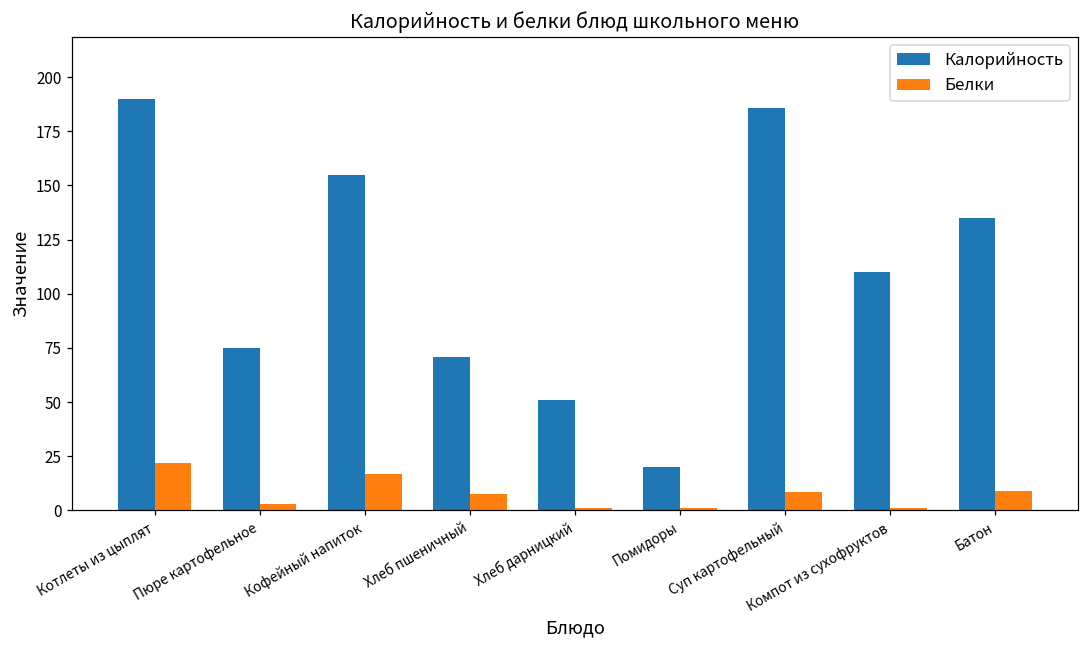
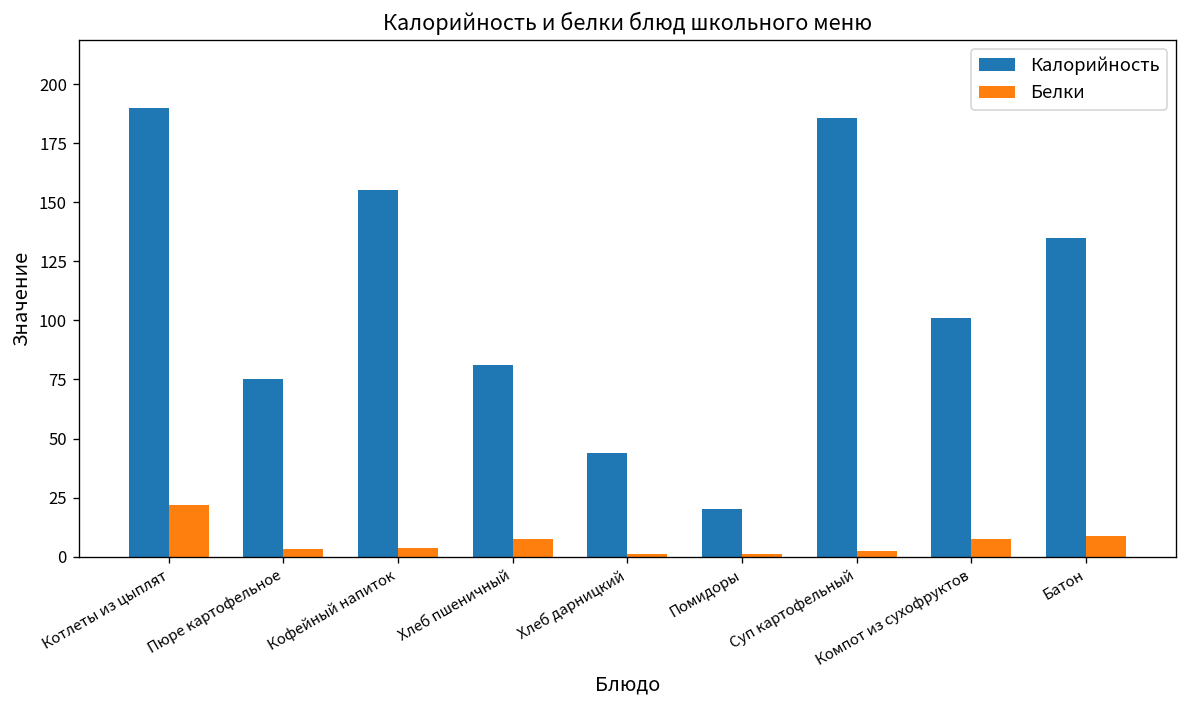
Белки, Кофейный напиток: 17 -> 4
Калорийность, Хлеб пшеничный: 71 -> 81
Калорийность, Хлеб дарницкий: 51 -> 44
Белки, Суп картофельный: 8 -> 2
Калорийность, Компот из сухофруктов: 110 -> 101
Белки, Компот из сухофруктов: 1 -> 8
